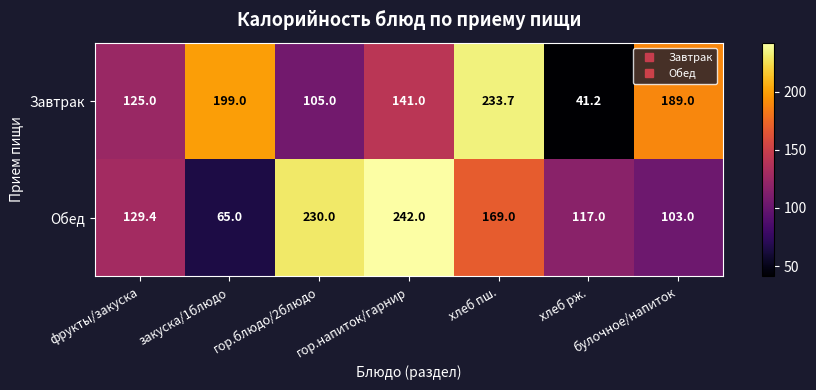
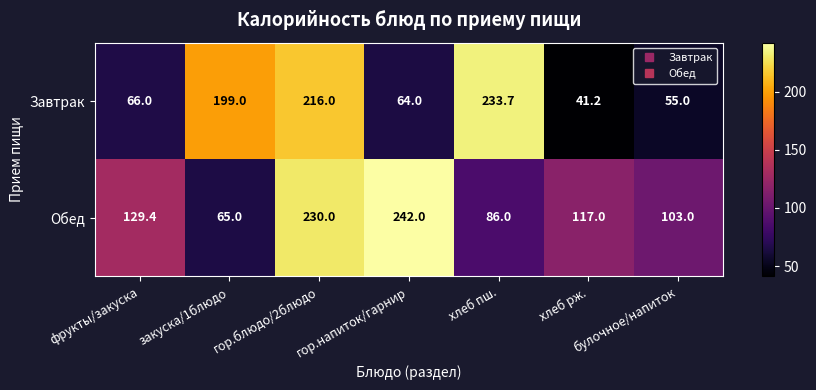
Завтрак, фрукты/закуска: 125.0 -> 66.0
Завтрак, гор.блюдо/2блюдо: 105.0 -> 216.0
Завтрак, гор.напиток/гарнир: 141.0 -> 64.0
Завтрак, булочное/напиток: 189.0 -> 55.0
Обед, хлеб пш.: 169.0 -> 86.0
